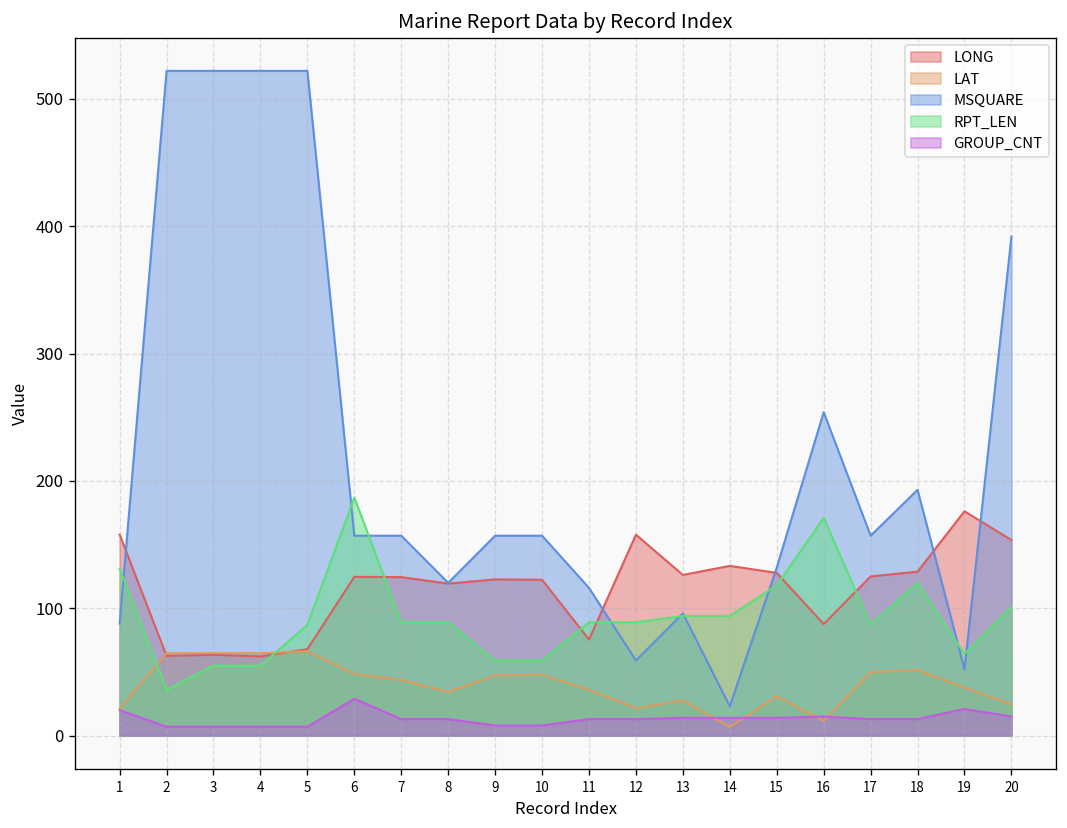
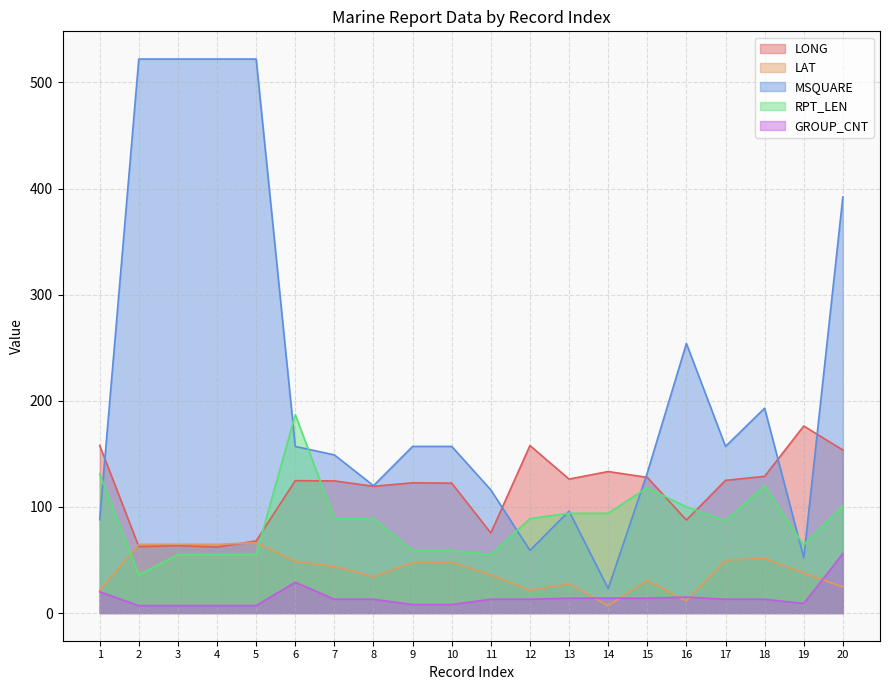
RPT_LEN, 5: 87 -> 55
MSQUARE, 7: 157 -> 149
RPT_LEN, 11: 89 -> 55
RPT_LEN, 16: 171 -> 100
GROUP_CNT, 19: 21 -> 9
GROUP_CNT, 20: 15 -> 56
